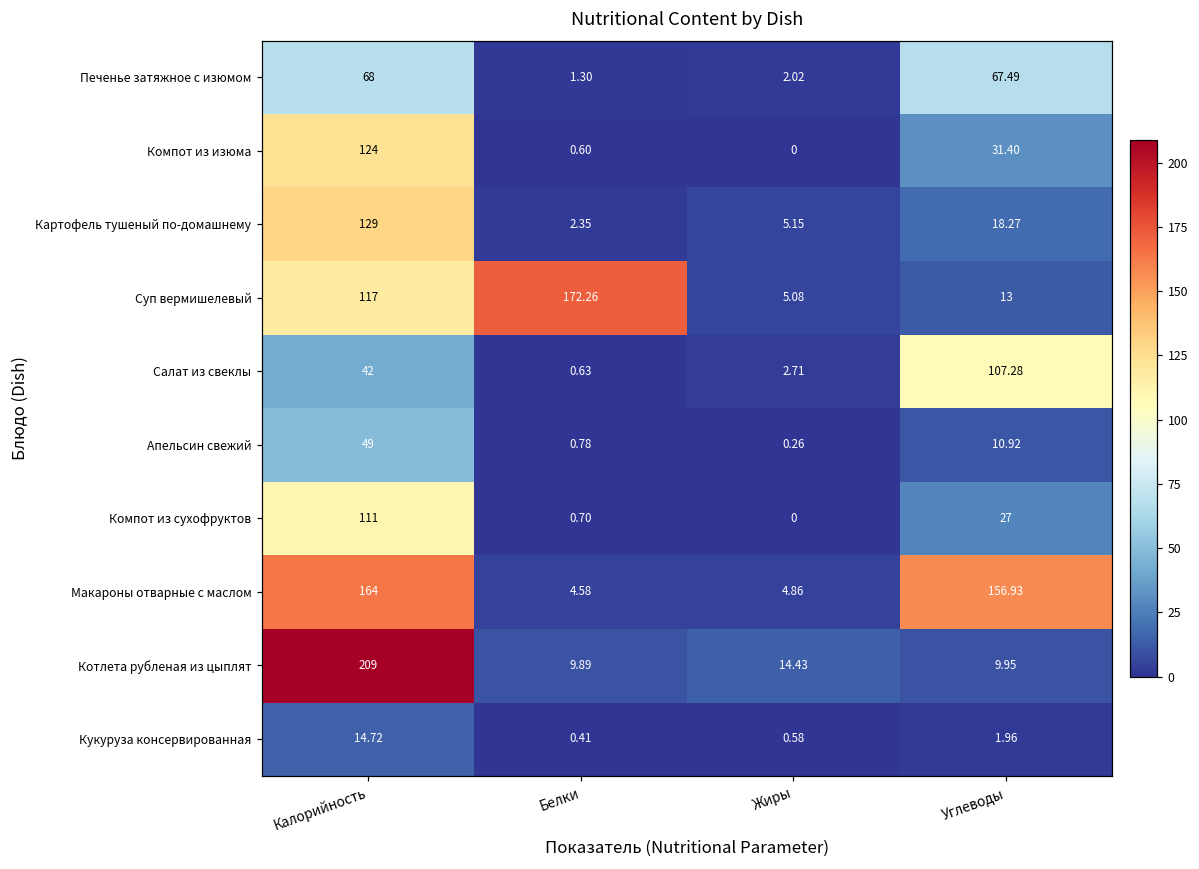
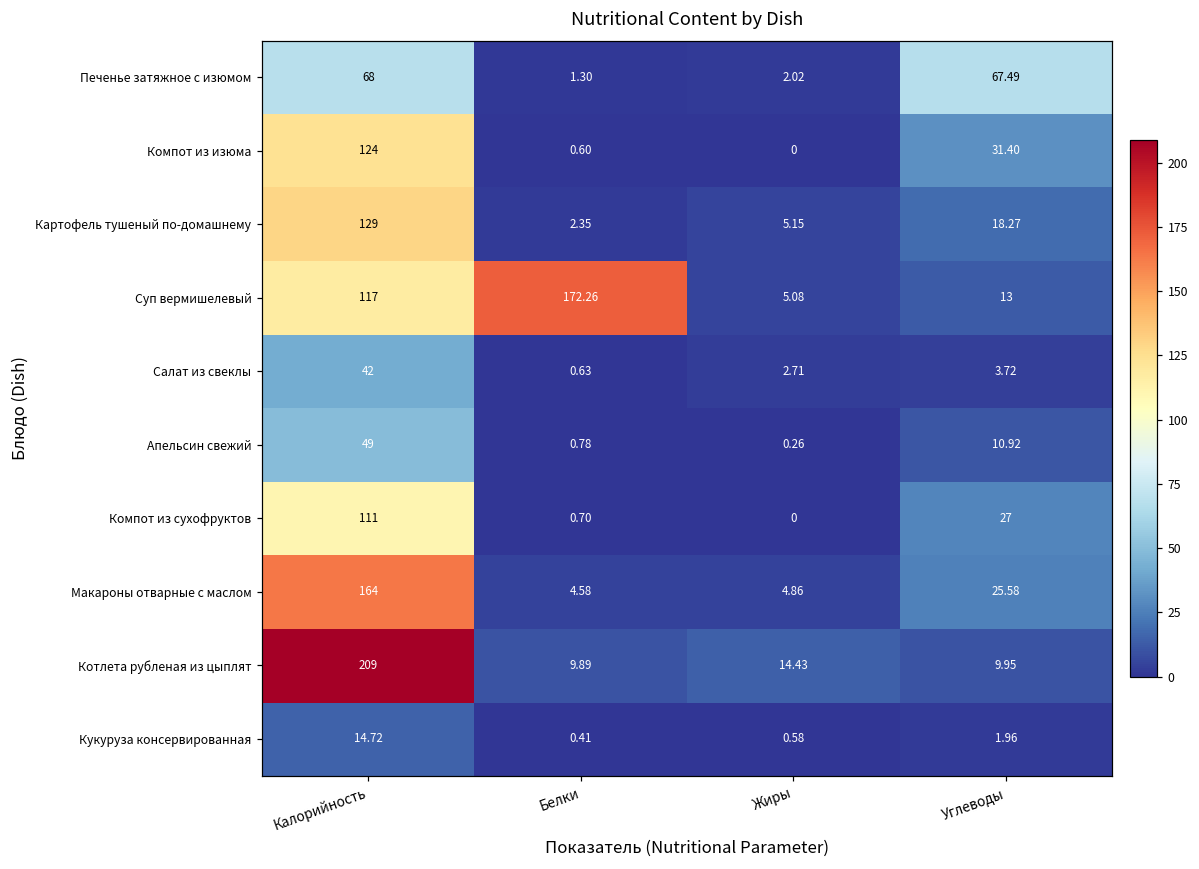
Салат из свеклы, Углеводы: 107.28 -> 3.72
Макароны отварные с маслом, Углеводы: 156.93 -> 25.58
